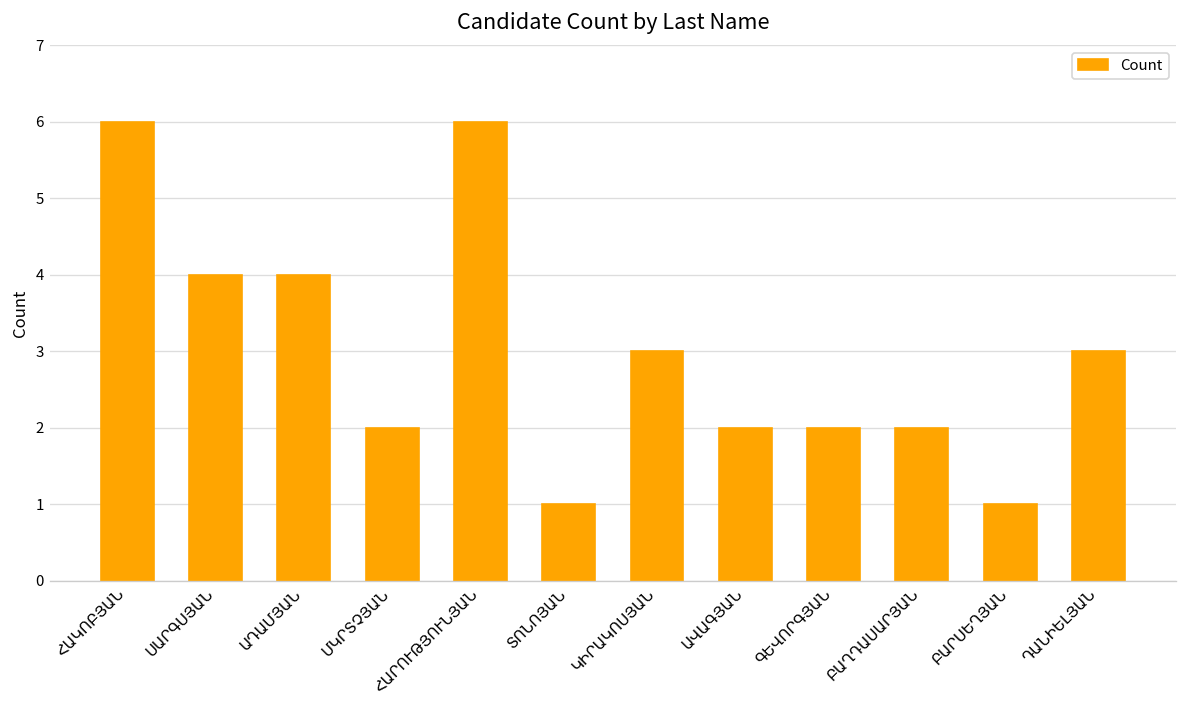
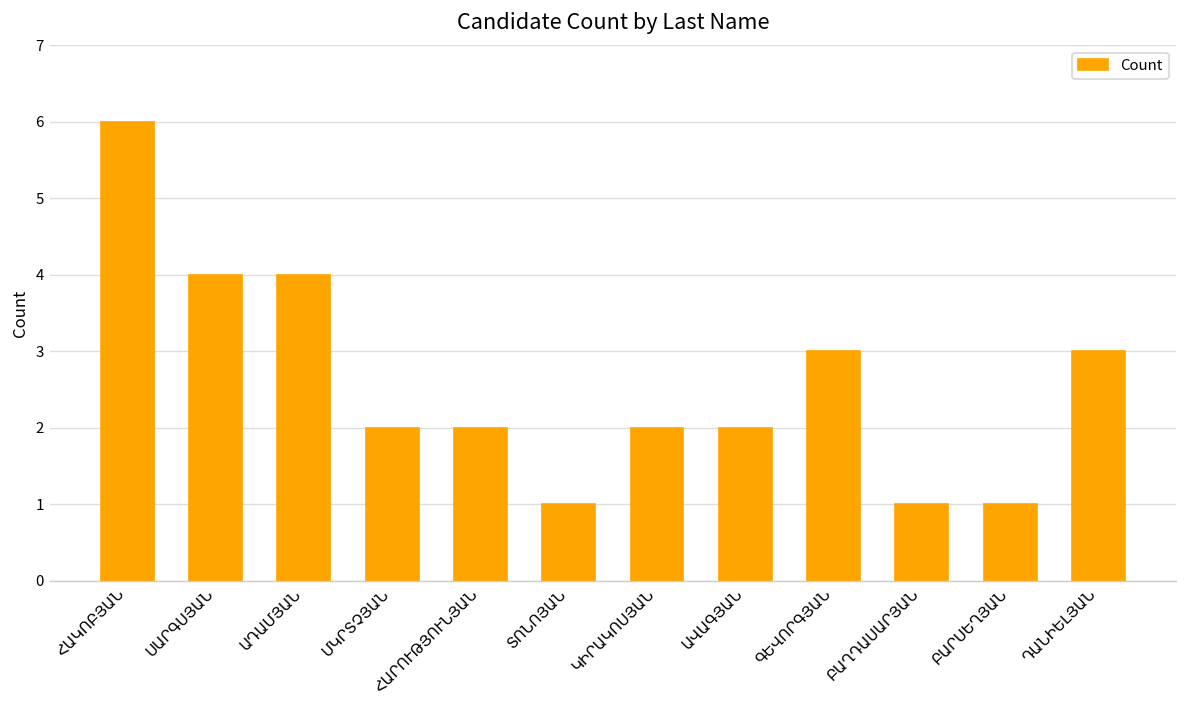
ՀԱՐՈՒԹՅՈՒՆՅԱՆ: 6 -> 2
ԿԻՐԱԿՈՍՅԱՆ: 3 -> 2
ԳԵՎՈՐԳՅԱՆ: 2 -> 3
ԲԱՂԴԱՍԱՐՅԱՆ: 2 -> 1
